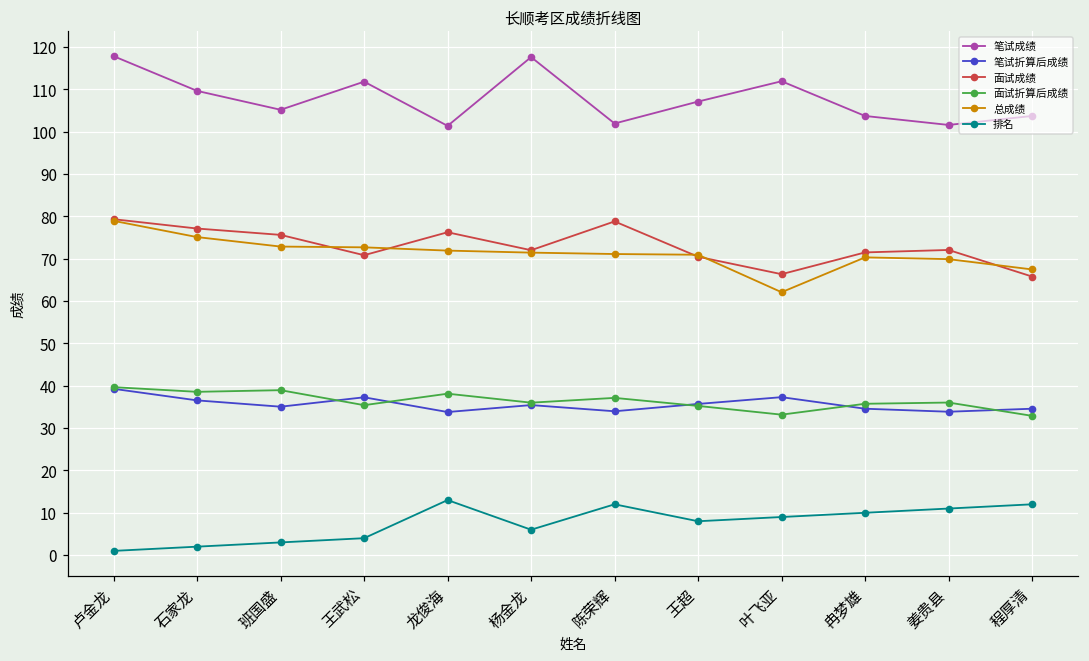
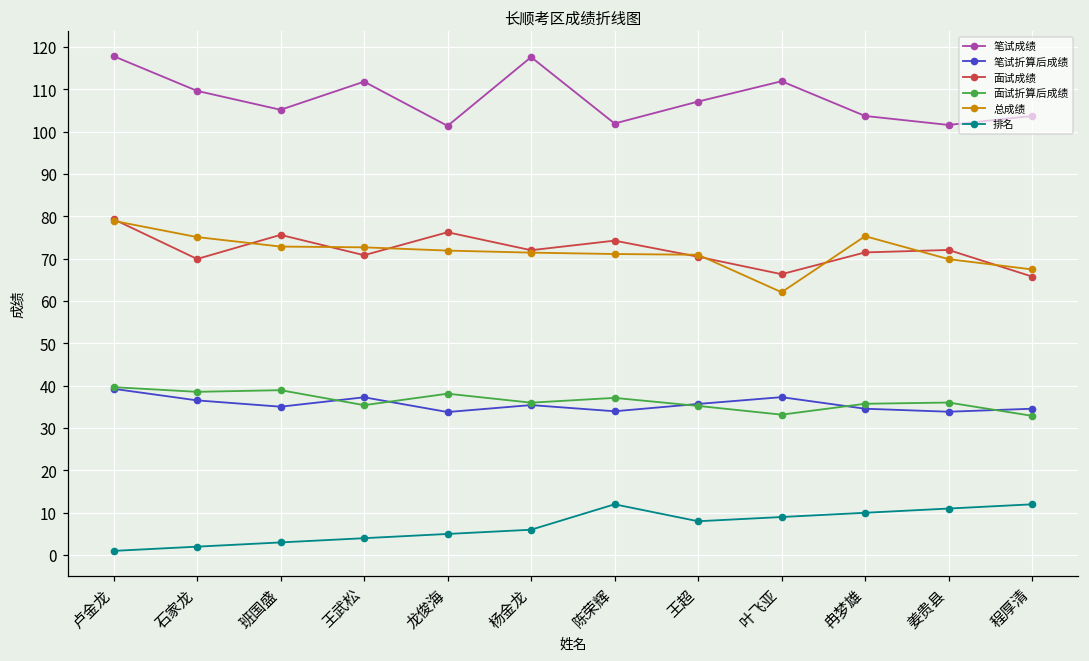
面试成绩, 石家龙: 77 -> 70
排名, 龙俊海: 13 -> 5
面试成绩, 陈荣辉: 79 -> 74
总成绩, 冉梦雄: 70 -> 75
